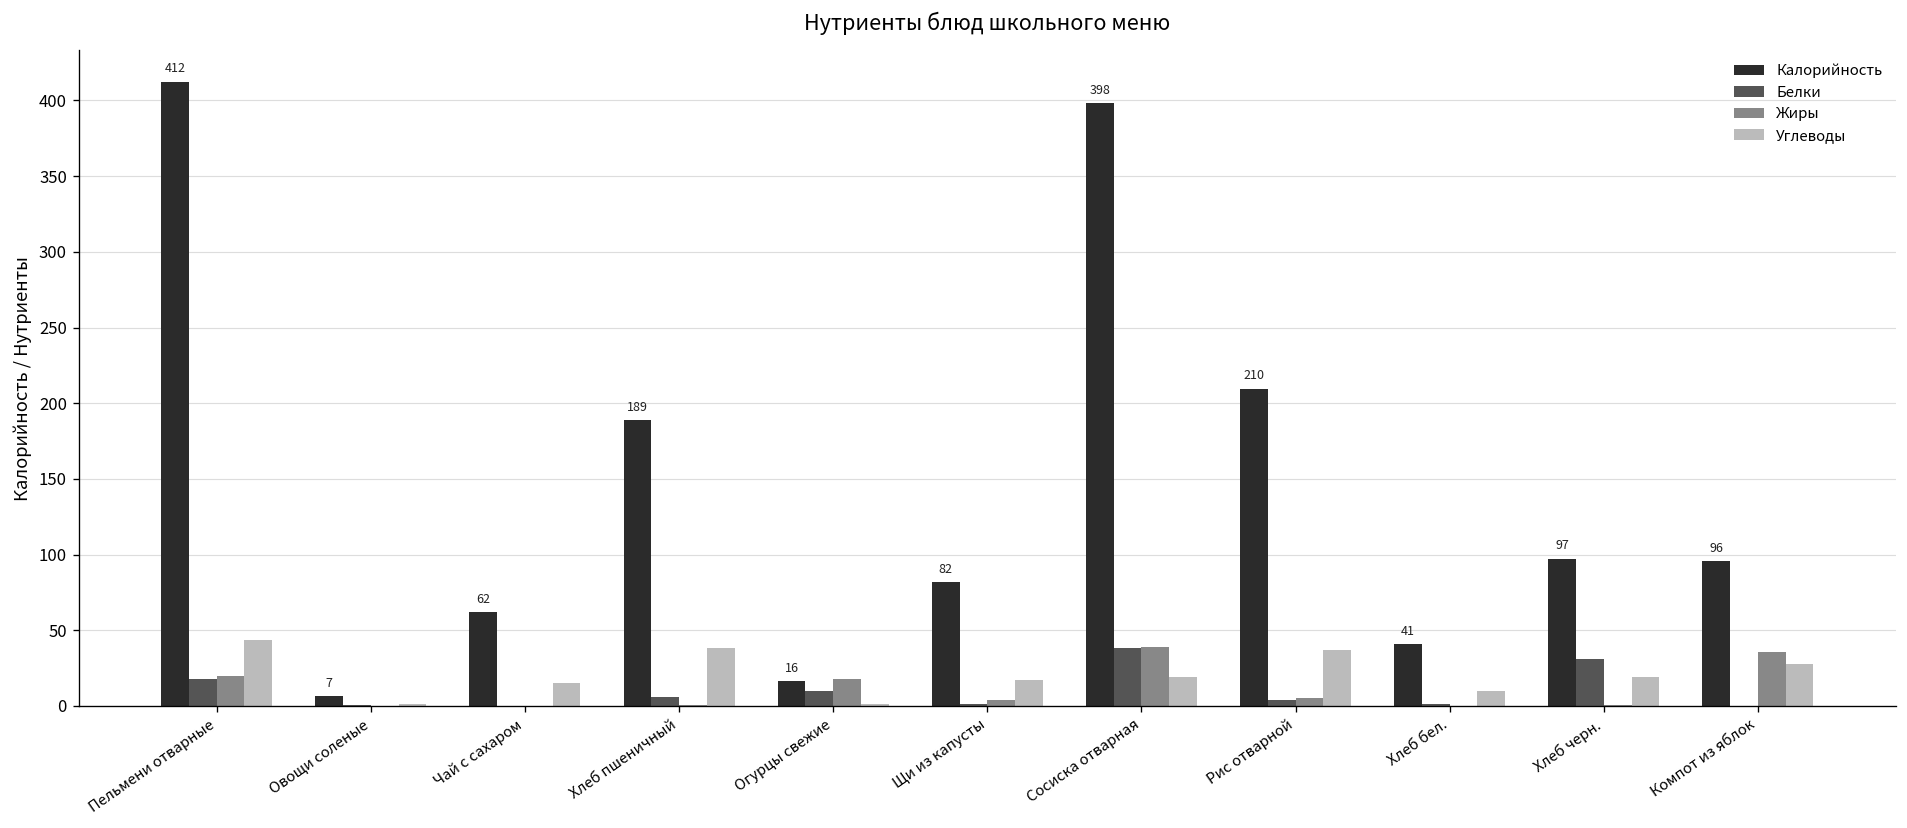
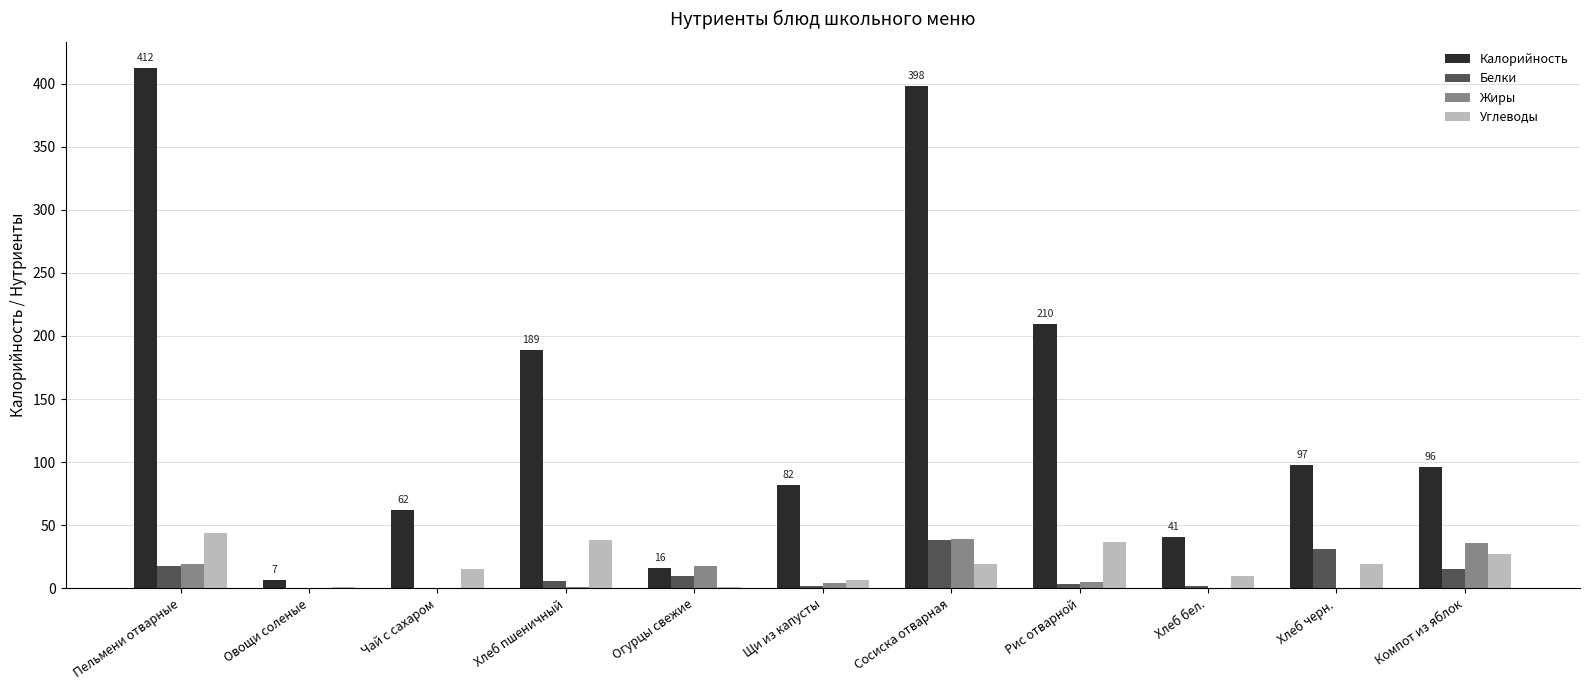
Углеводы, Щи из капусты: 17 -> 6
Белки, Компот из яблок: 0 -> 16
